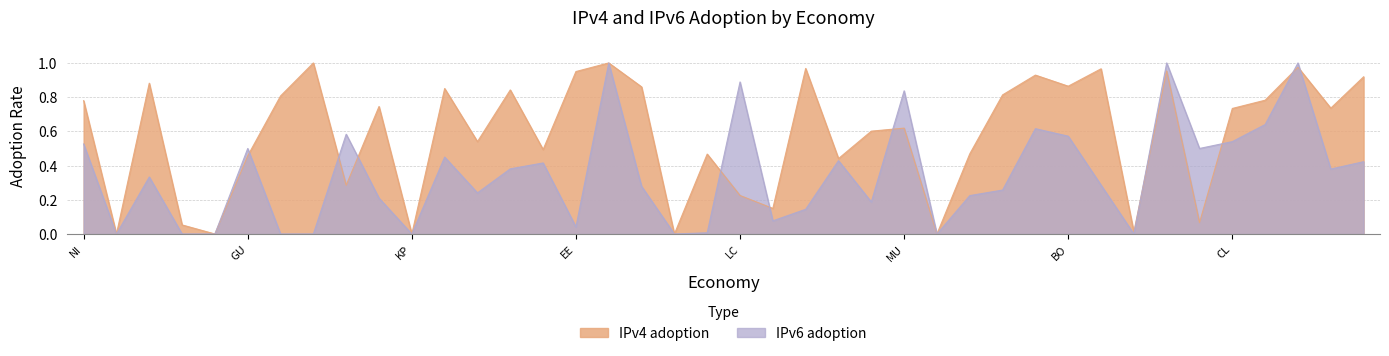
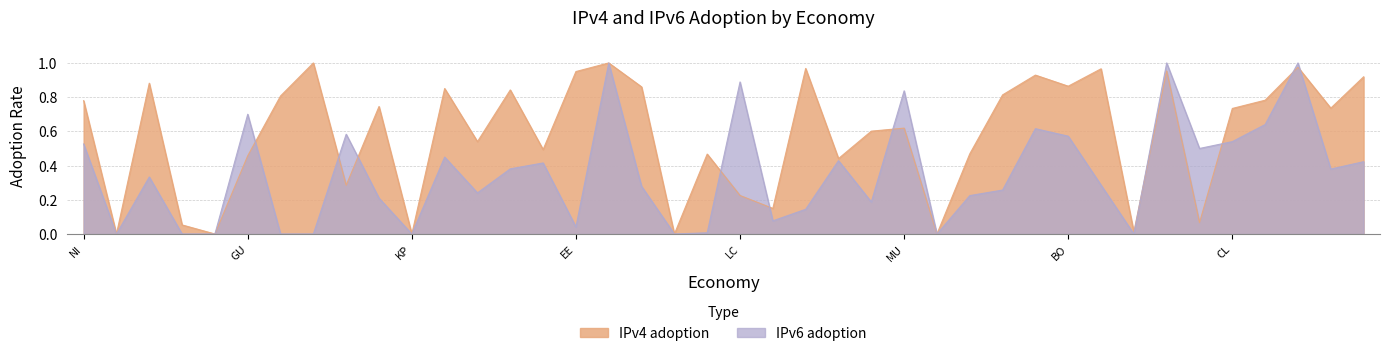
IPv6 adoption, GU: 0.5 -> 0.7
